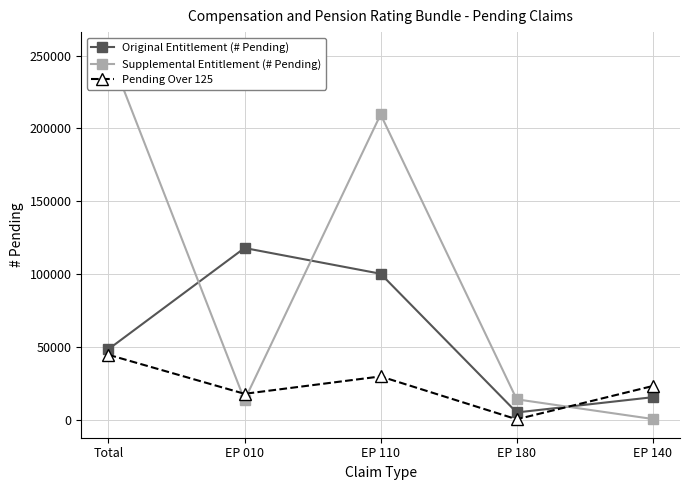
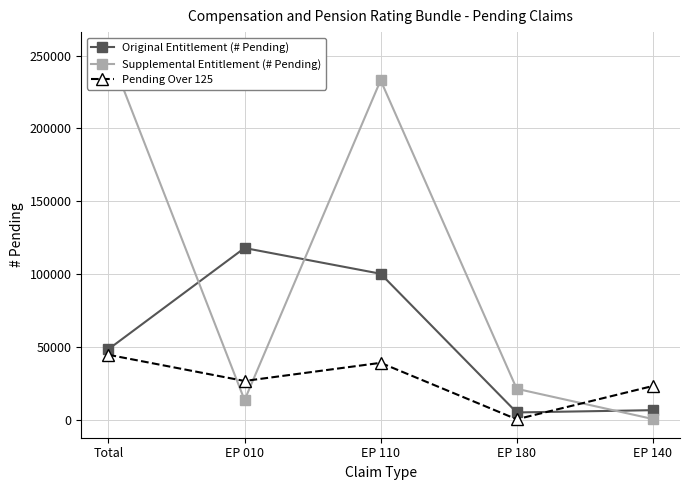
Pending Over 125, EP 010: 18000 -> 27000
Supplemental Entitlement (# Pending), EP 110: 210000 -> 233000
Pending Over 125, EP 110: 30000 -> 39000
Supplemental Entitlement (# Pending), EP 180: 14000 -> 21000
Original Entitlement (# Pending), EP 140: 15000 -> 7000
